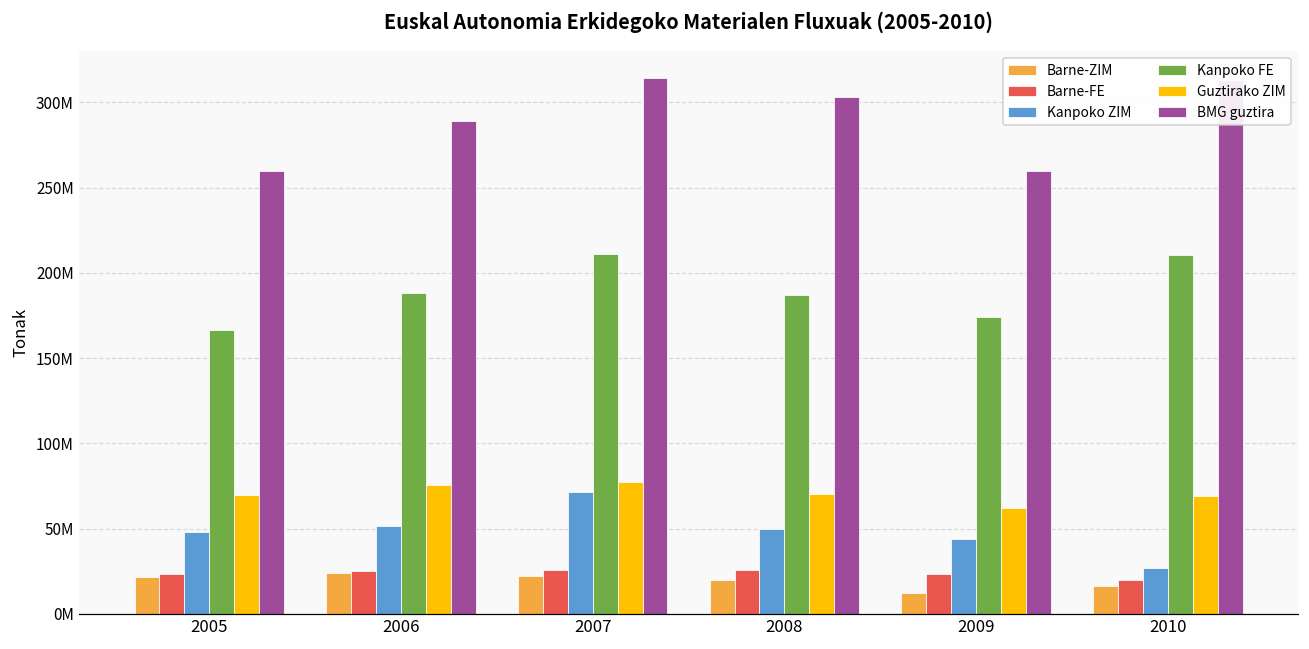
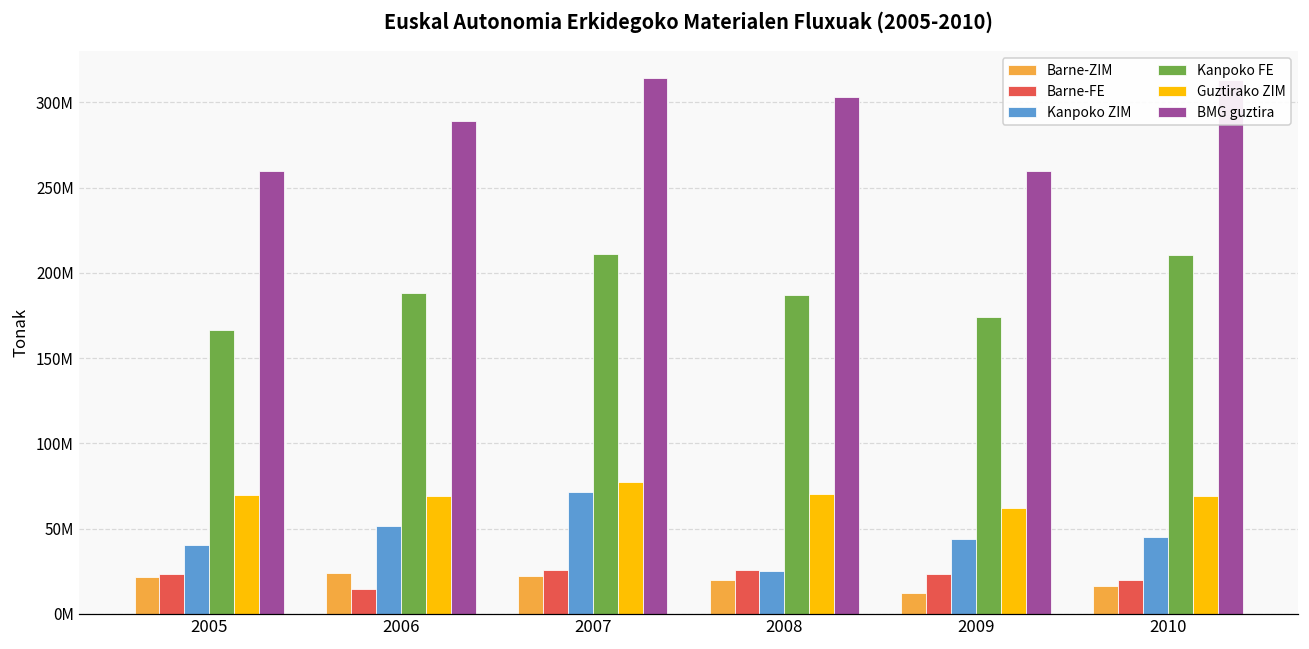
Kanpoko ZIM, 2005: 48000000 -> 41000000
Barne-FE, 2006: 25000000 -> 15000000
Guztirako ZIM, 2006: 76000000 -> 69000000
Kanpoko ZIM, 2008: 50000000 -> 25000000
Kanpoko ZIM, 2010: 27000000 -> 45000000
